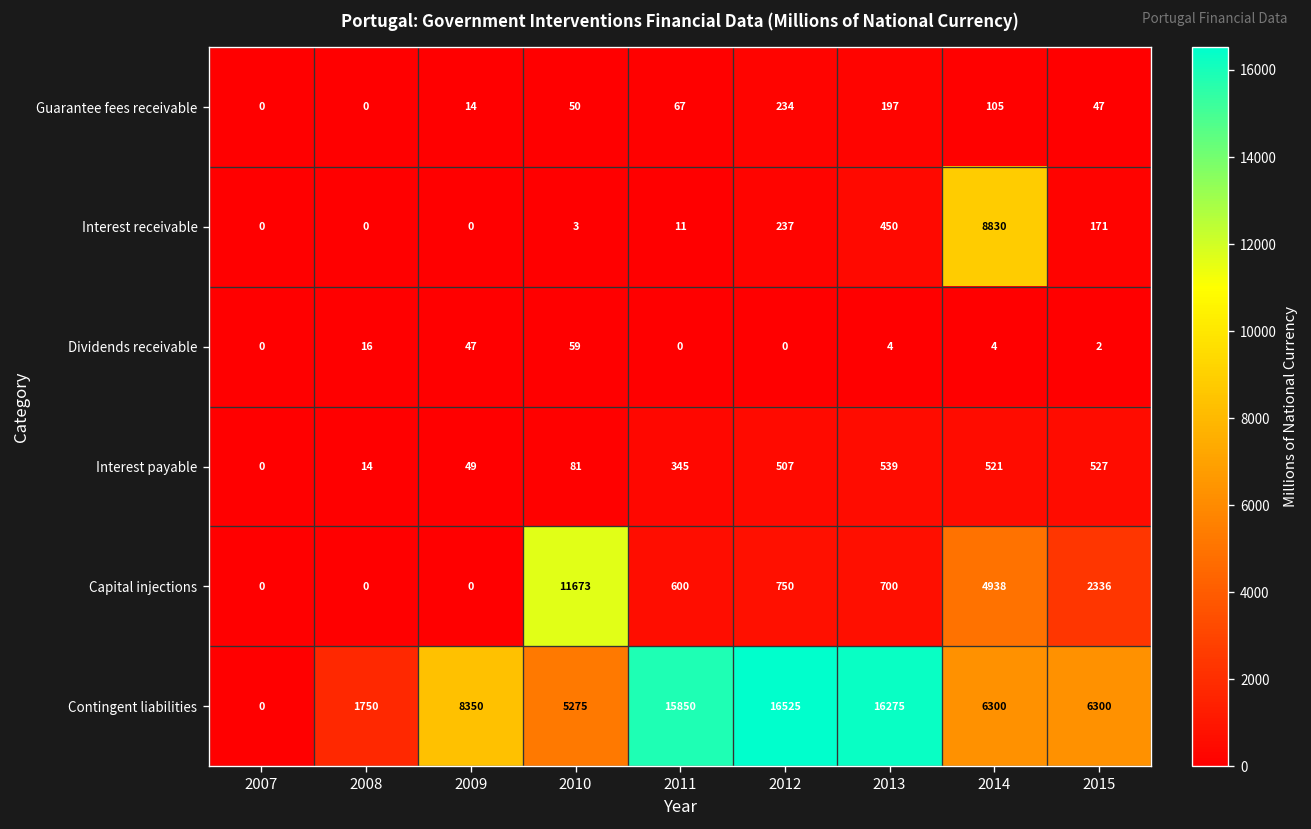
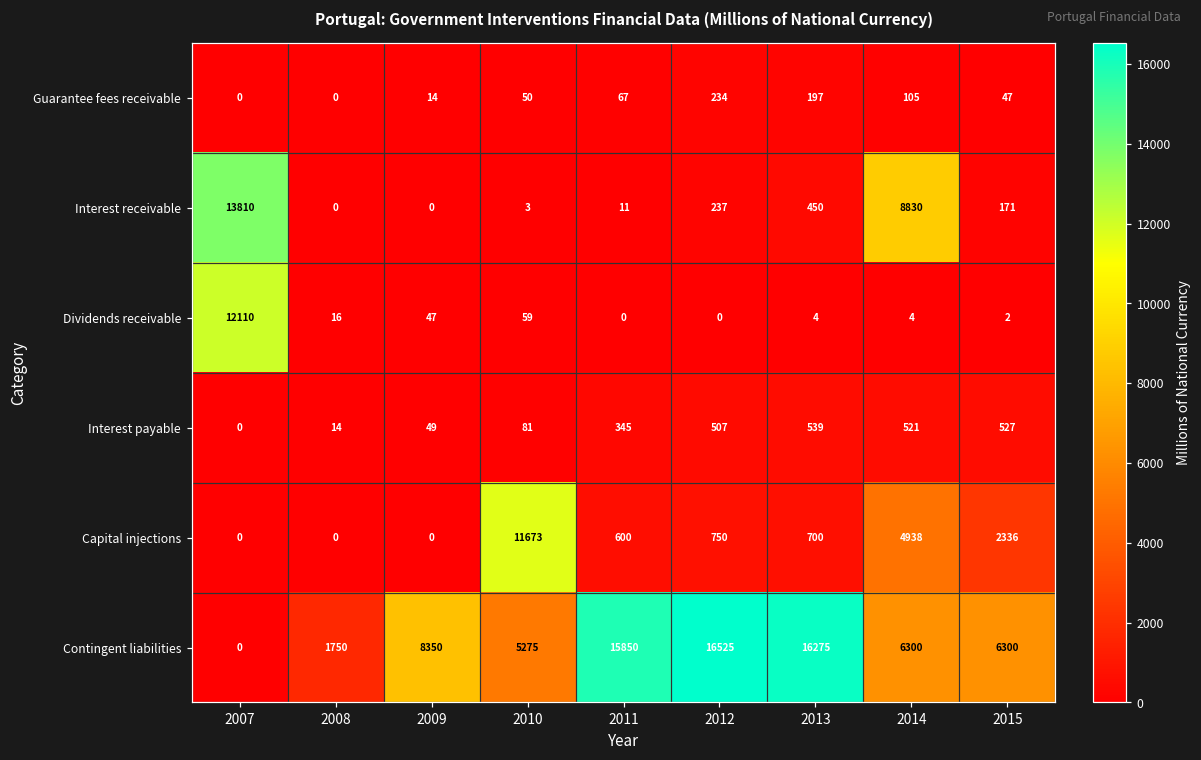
Interest receivable, 2007: 0 -> 13810
Dividends receivable, 2007: 0 -> 12110
